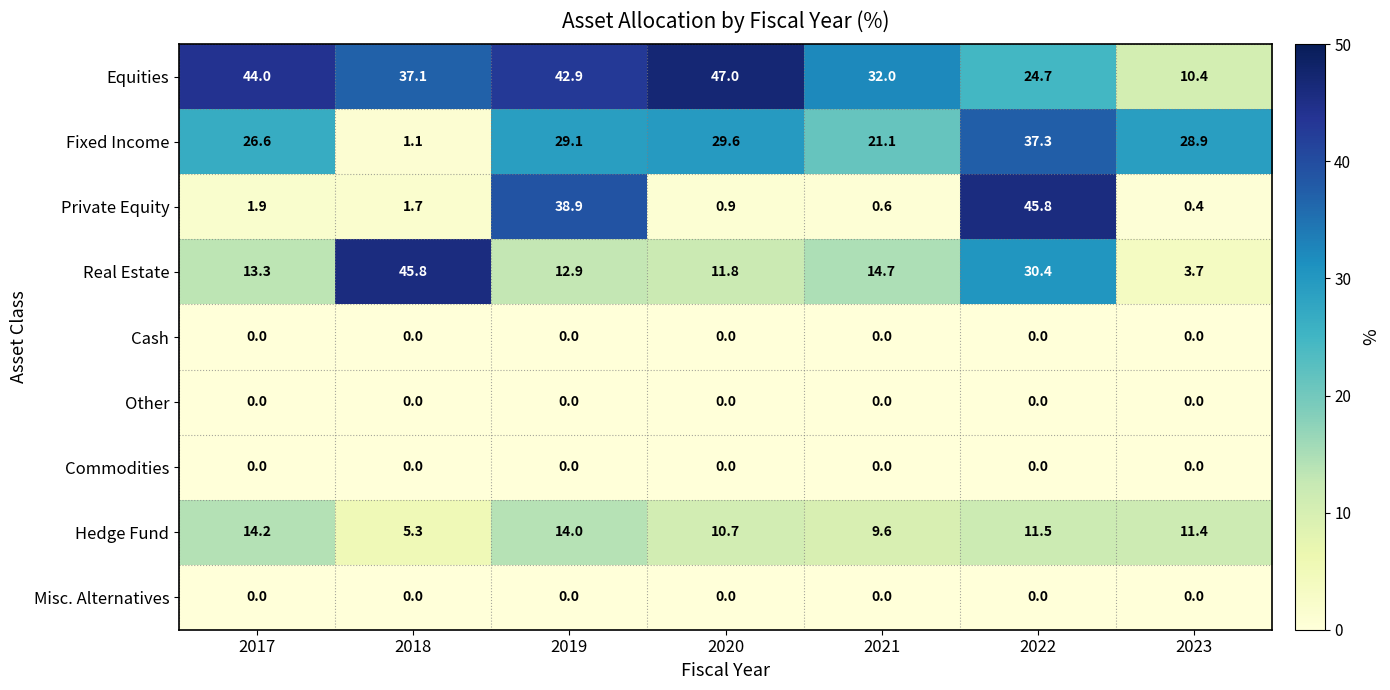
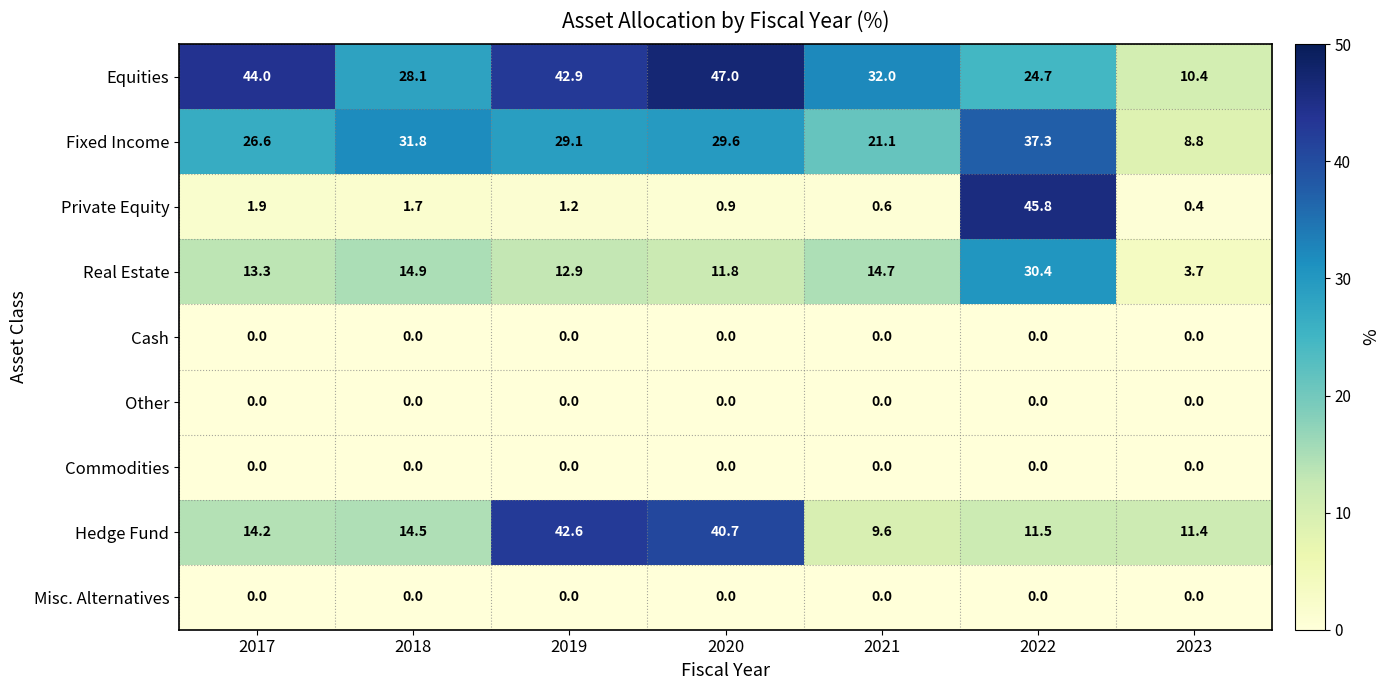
Equities, 2018: 37.1 -> 28.1
Fixed Income, 2018: 1.1 -> 31.8
Fixed Income, 2023: 28.9 -> 8.8
Private Equity, 2019: 38.9 -> 1.2
Real Estate, 2018: 45.8 -> 14.9
Hedge Fund, 2018: 5.3 -> 14.5
Hedge Fund, 2019: 14.0 -> 42.6
Hedge Fund, 2020: 10.7 -> 40.7
